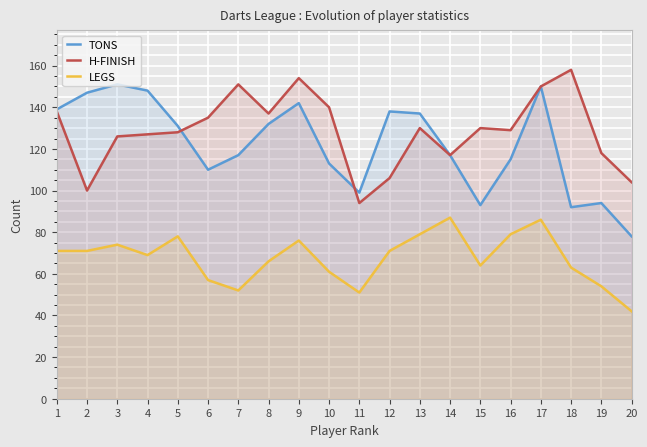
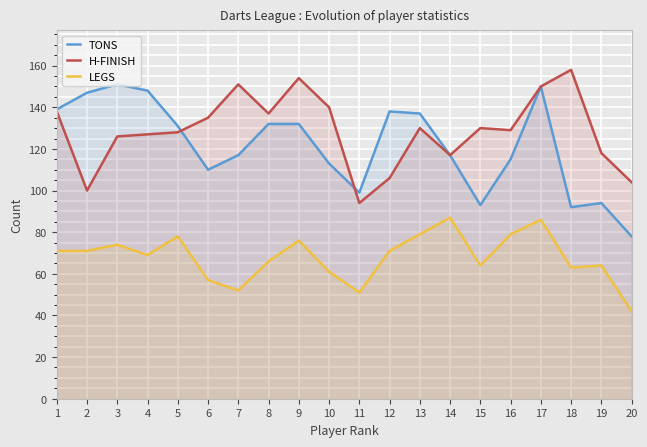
TONS, 9: 142 -> 132
LEGS, 19: 54 -> 64
